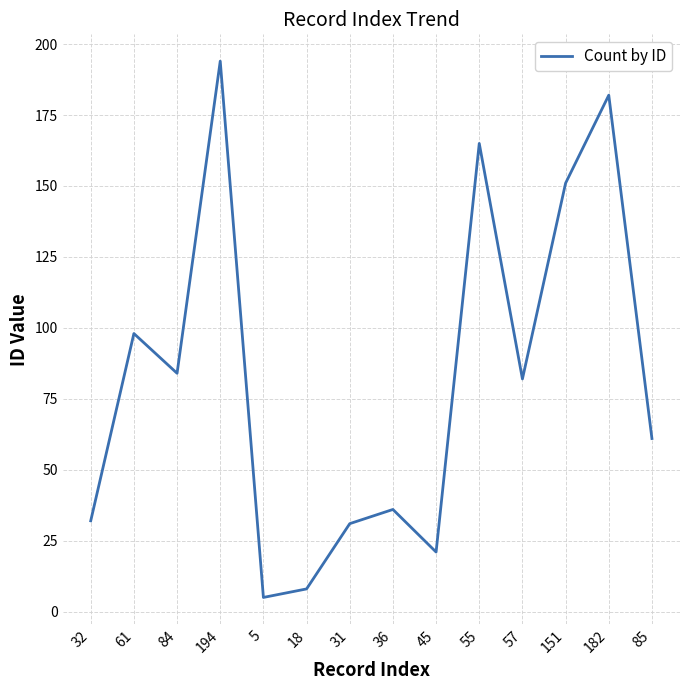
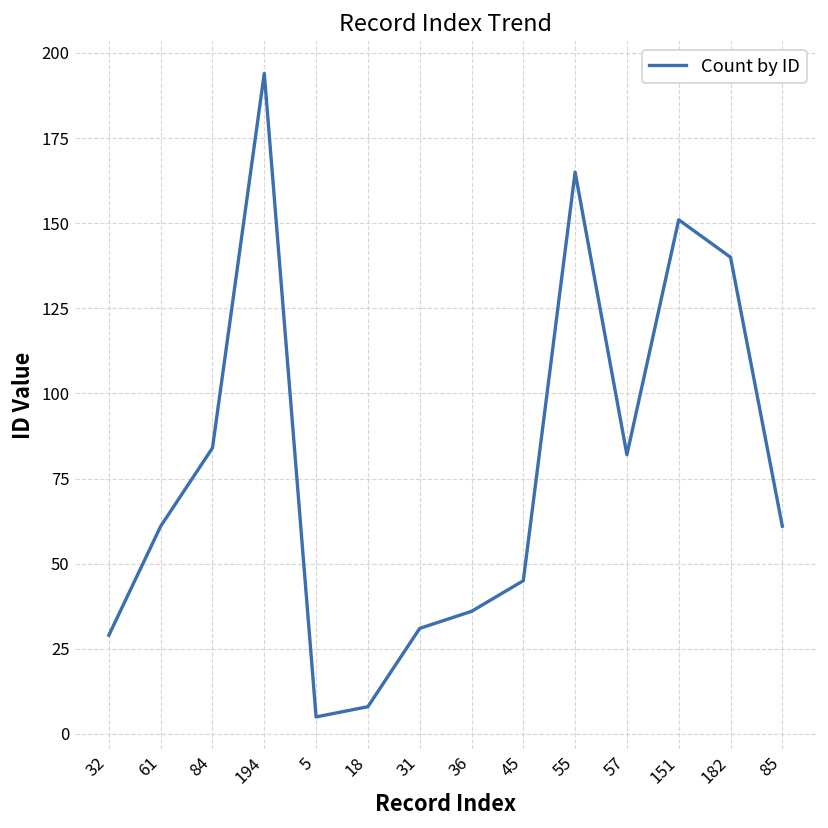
32: 32 -> 29
61: 98 -> 61
45: 21 -> 45
182: 182 -> 140
